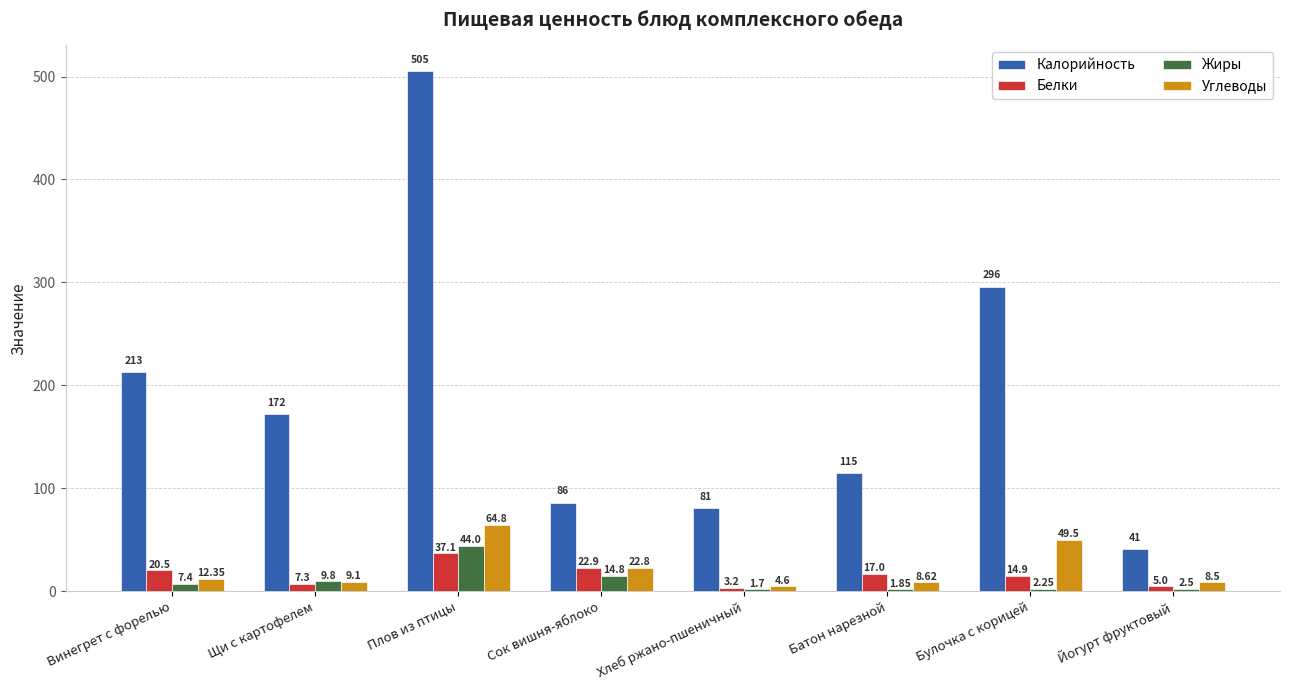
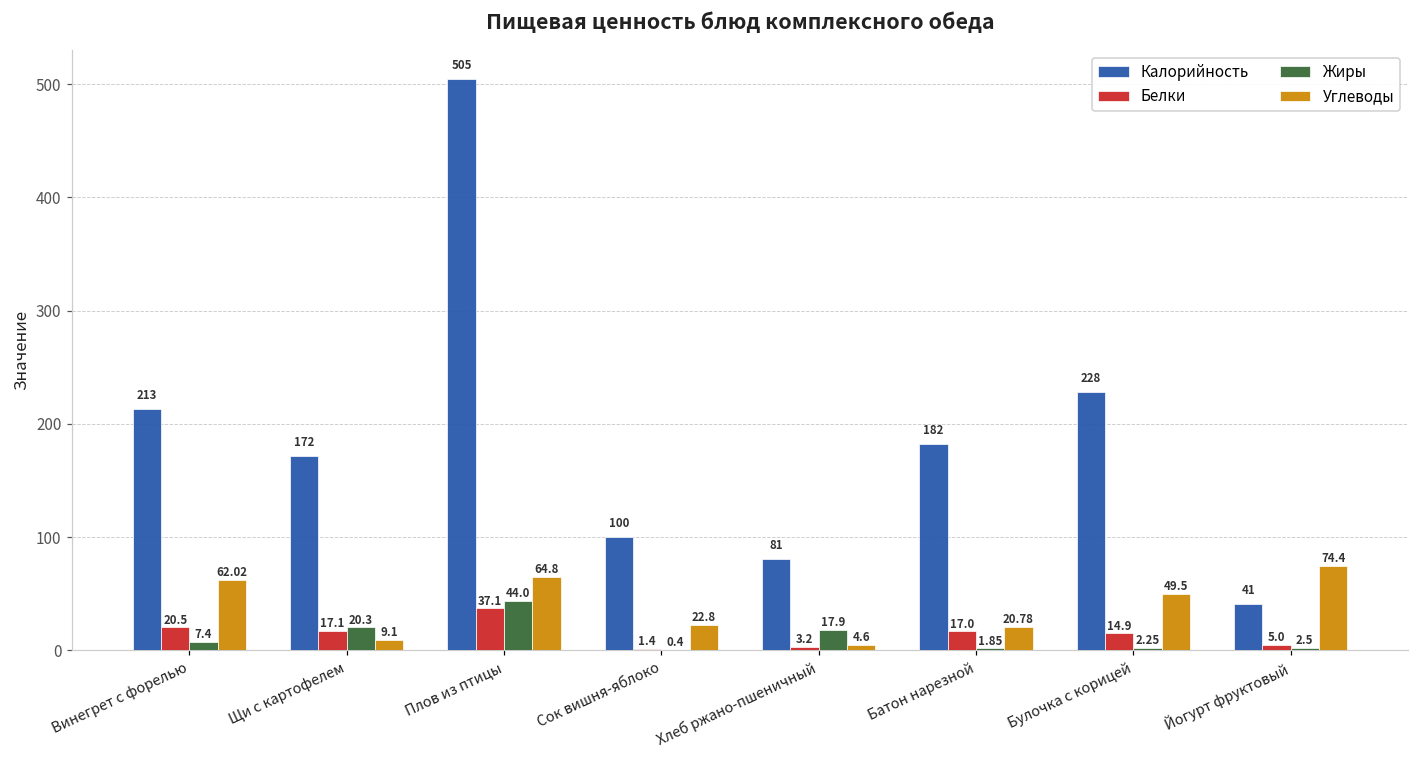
Углеводы, Винегрет с форелью: 12.35 -> 62.02
Белки, Щи с картофелем: 7.3 -> 17.1
Жиры, Щи с картофелем: 9.8 -> 20.3
Калорийность, Сок вишня-яблоко: 86 -> 100
Белки, Сок вишня-яблоко: 22.9 -> 1.4
Жиры, Сок вишня-яблоко: 14.8 -> 0.4
Жиры, Хлеб ржано-пшеничный: 1.7 -> 17.9
Калорийность, Батон нарезной: 115 -> 182
Углеводы, Батон нарезной: 8.62 -> 20.78
Калорийность, Булочка с корицей: 296 -> 228
Углеводы, Йогурт фруктовый: 8.5 -> 74.4
